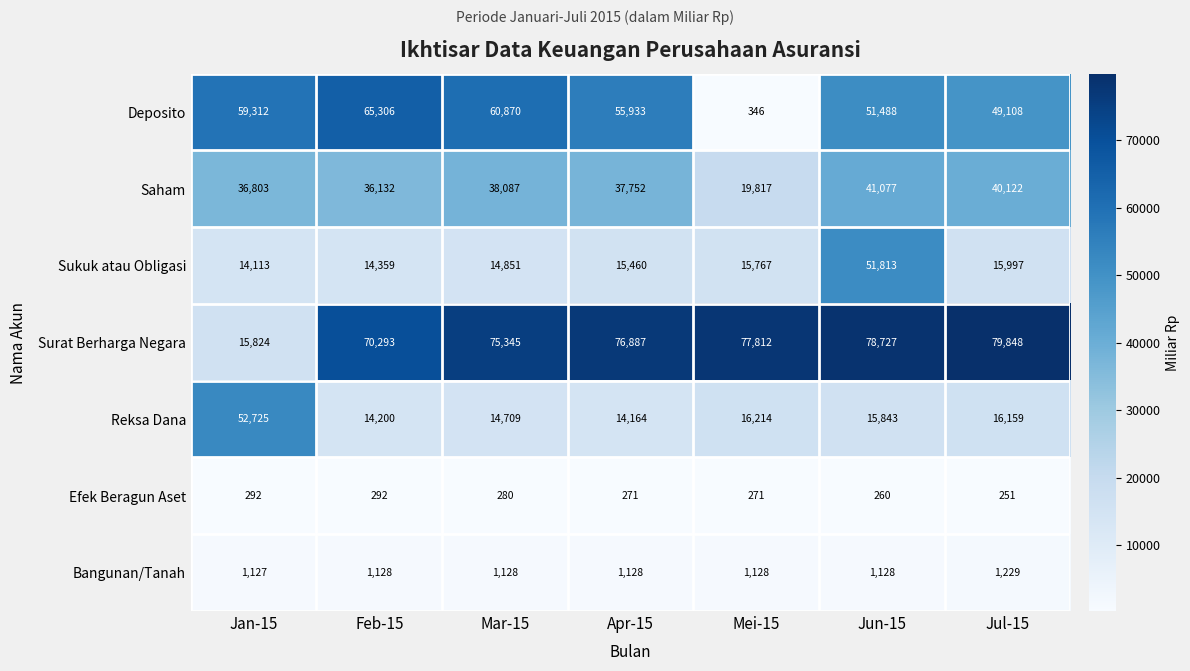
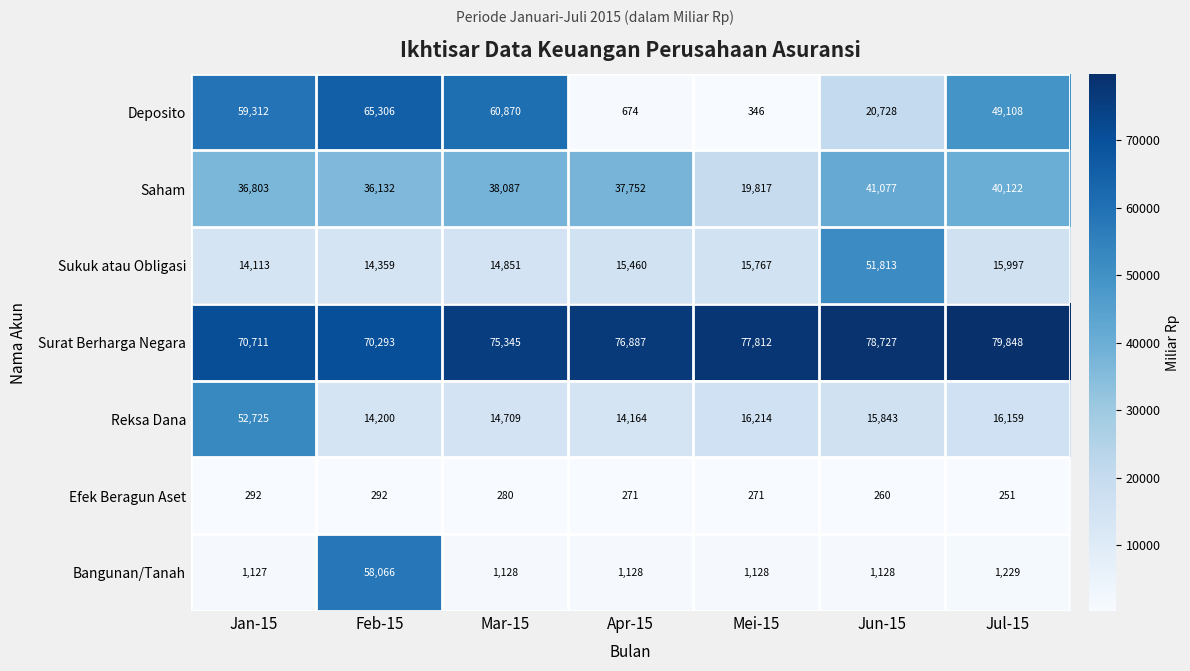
Deposito, Apr-15: 55,933 -> 674
Deposito, Jun-15: 51,488 -> 20,728
Surat Berharga Negara, Jan-15: 15,824 -> 70,711
Bangunan/Tanah, Feb-15: 1,128 -> 58,066
